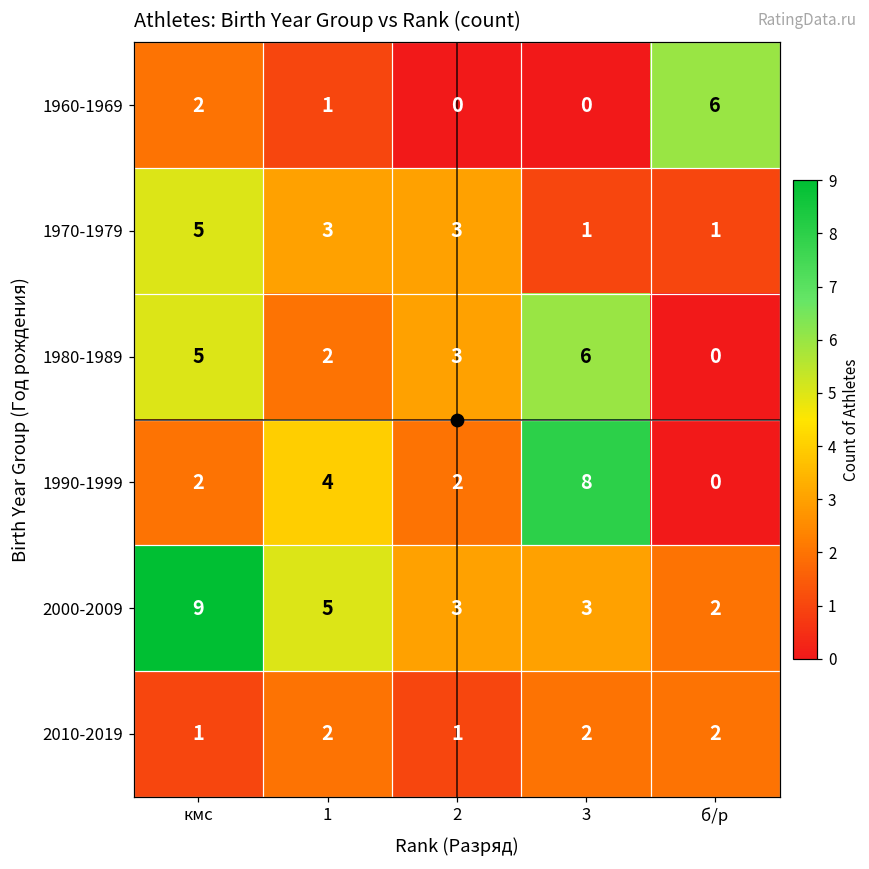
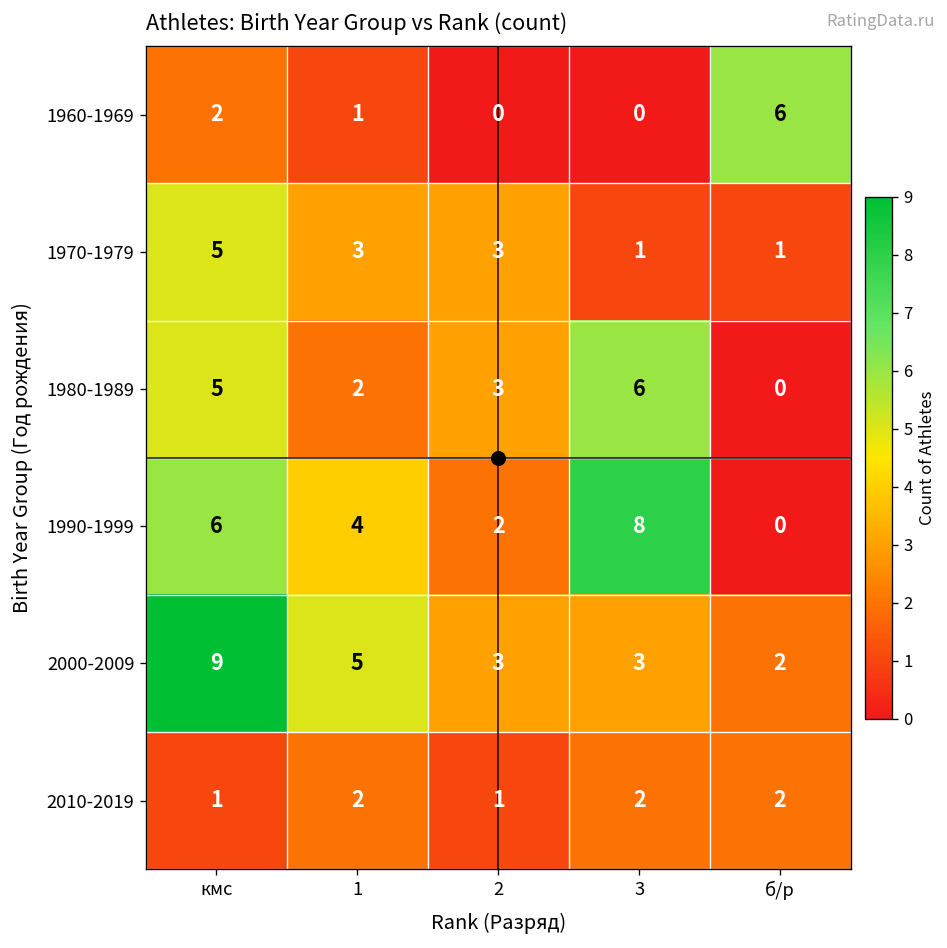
1990-1999, кмс: 2 -> 6
